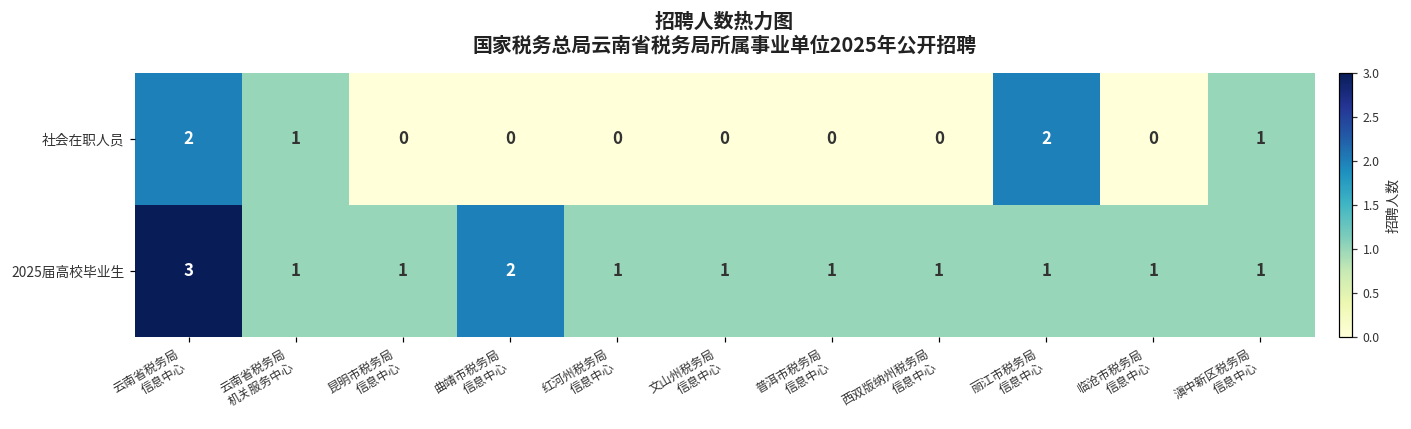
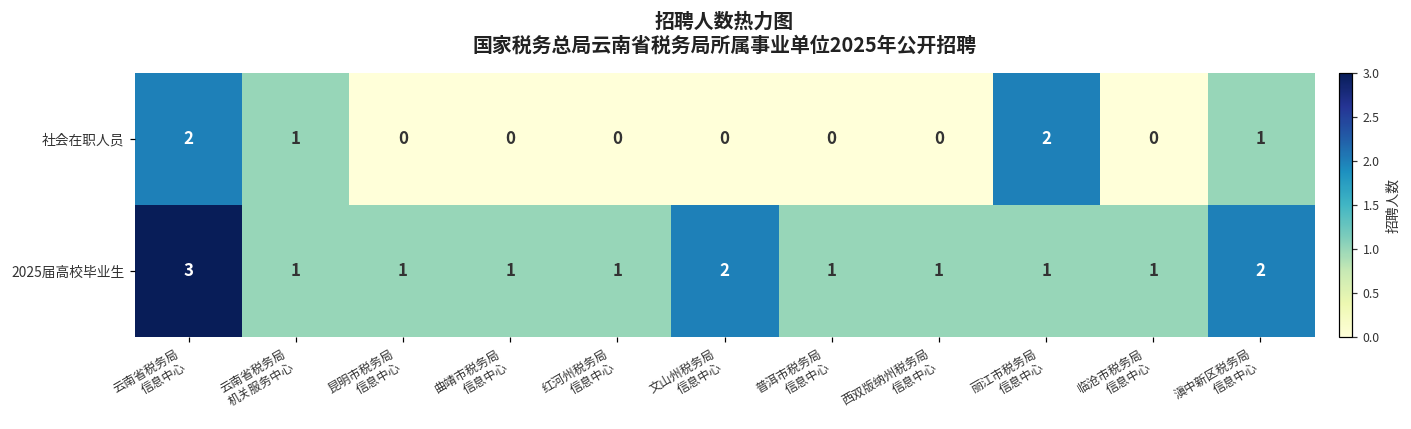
2025届高校毕业生, 曲靖市税务局 信息中心: 2 -> 1
2025届高校毕业生, 文山州税务局 信息中心: 1 -> 2
2025届高校毕业生, 滇中新区税务局 信息中心: 1 -> 2
